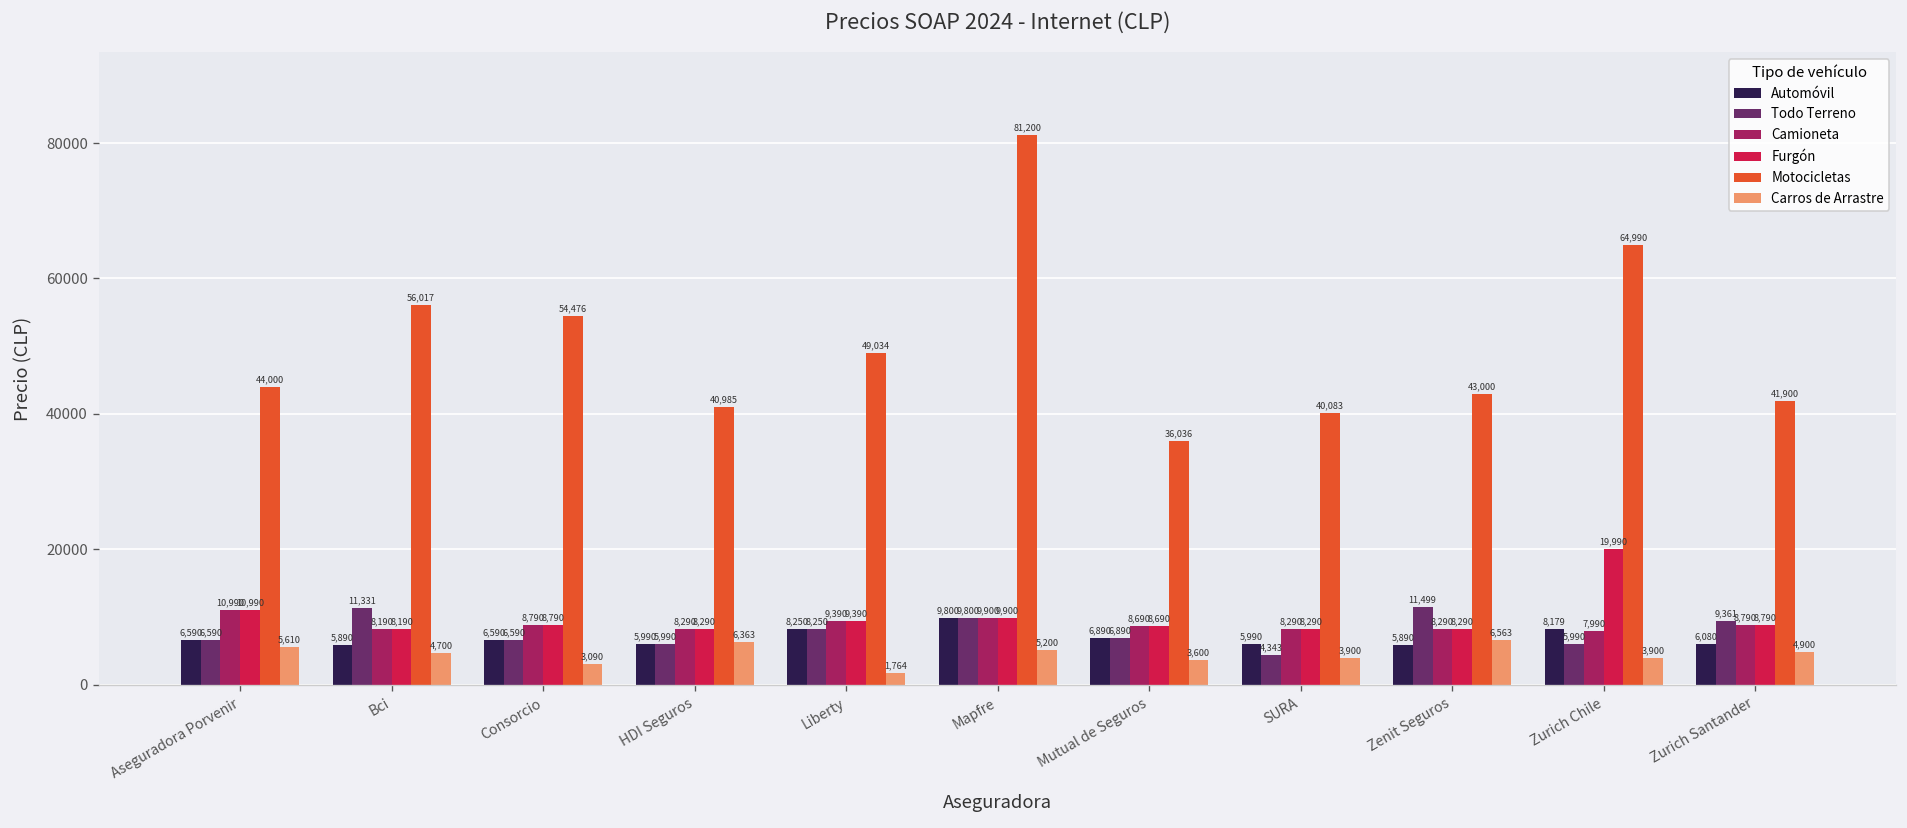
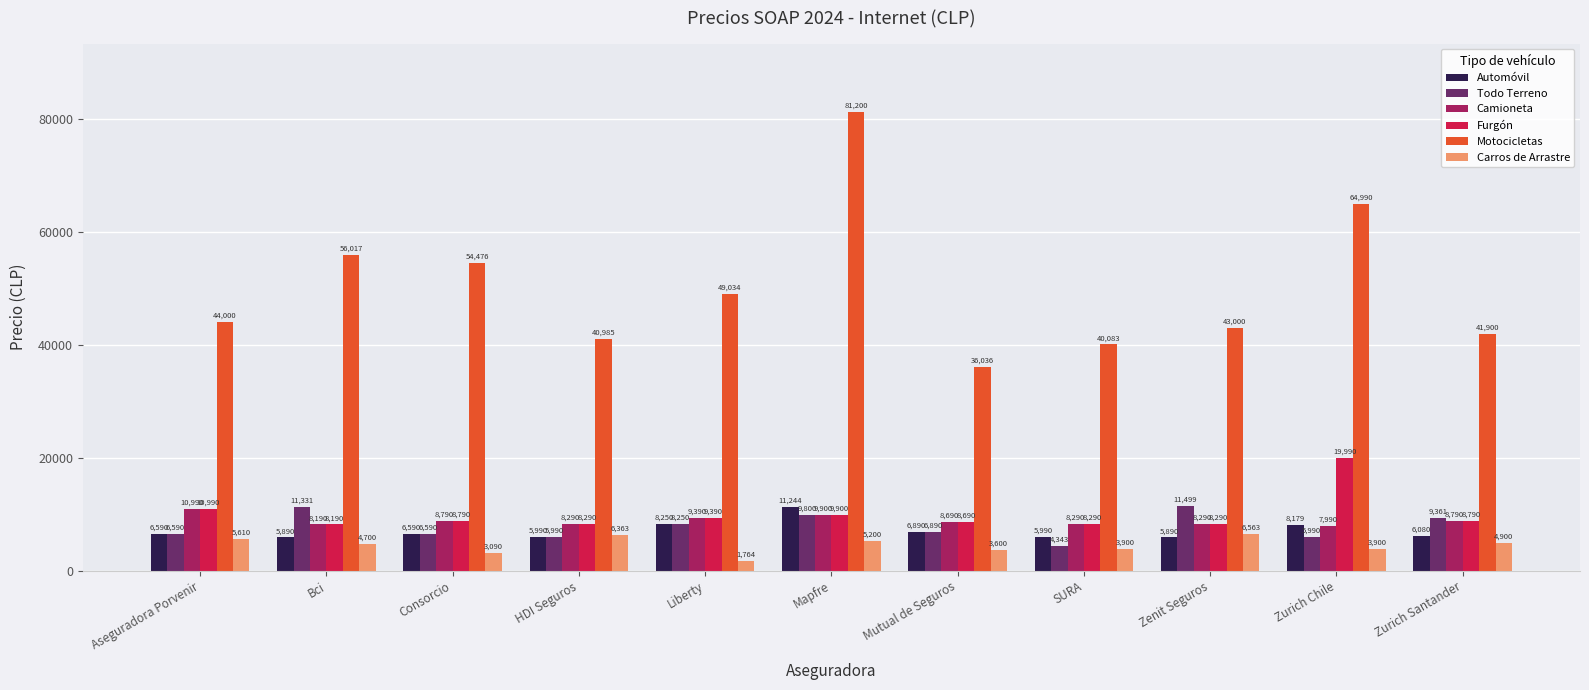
Automóvil, Mapfre: 9,800 -> 11,244
